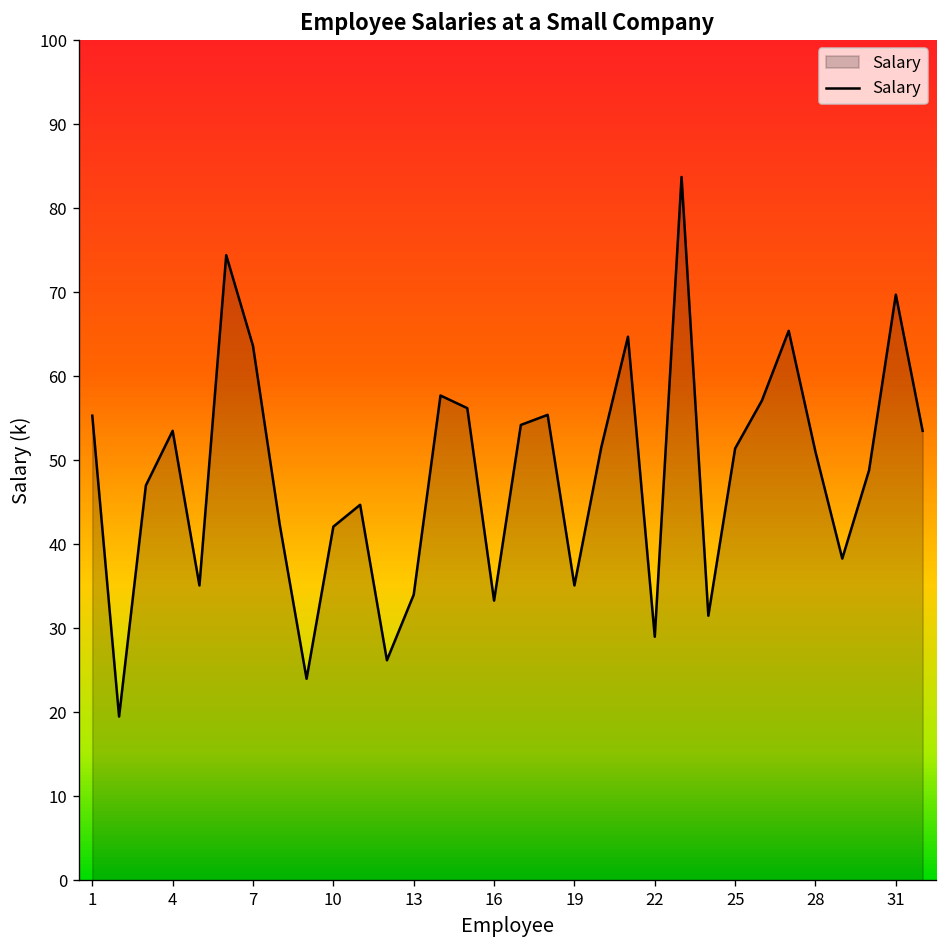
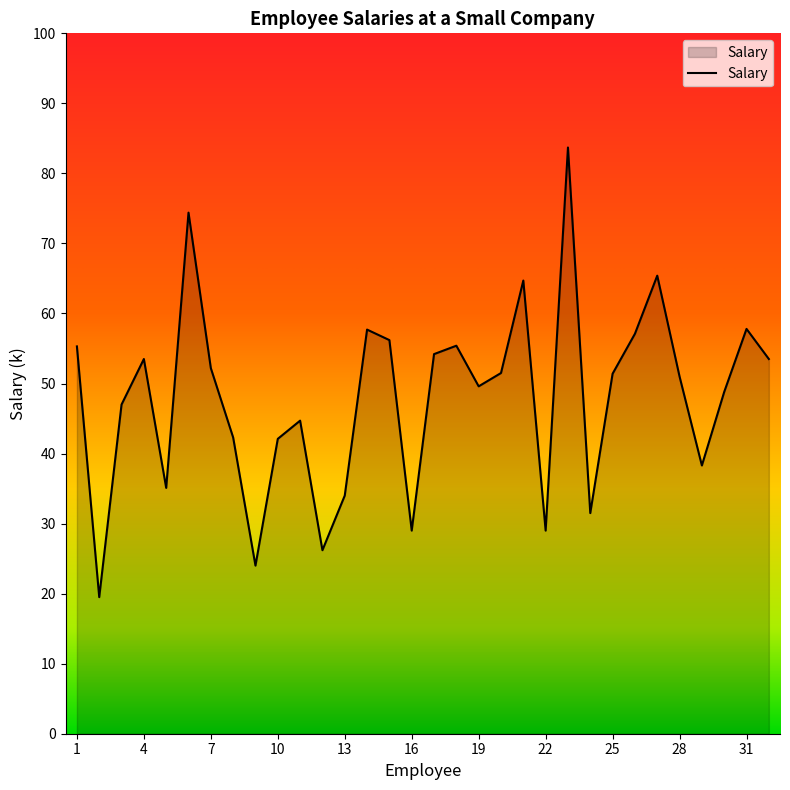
7: 64 -> 52
16: 33 -> 29
19: 35 -> 50
31: 70 -> 58
